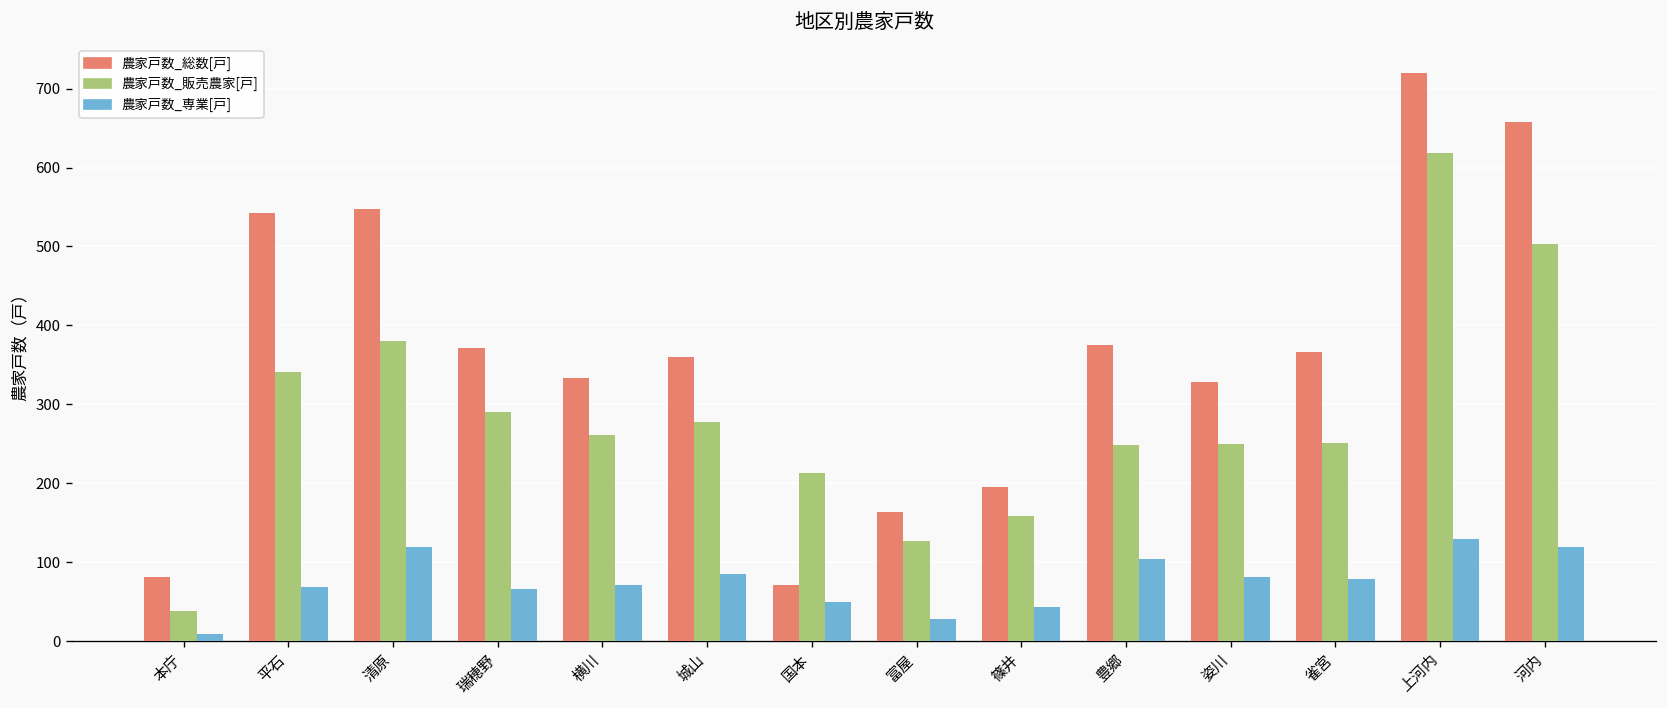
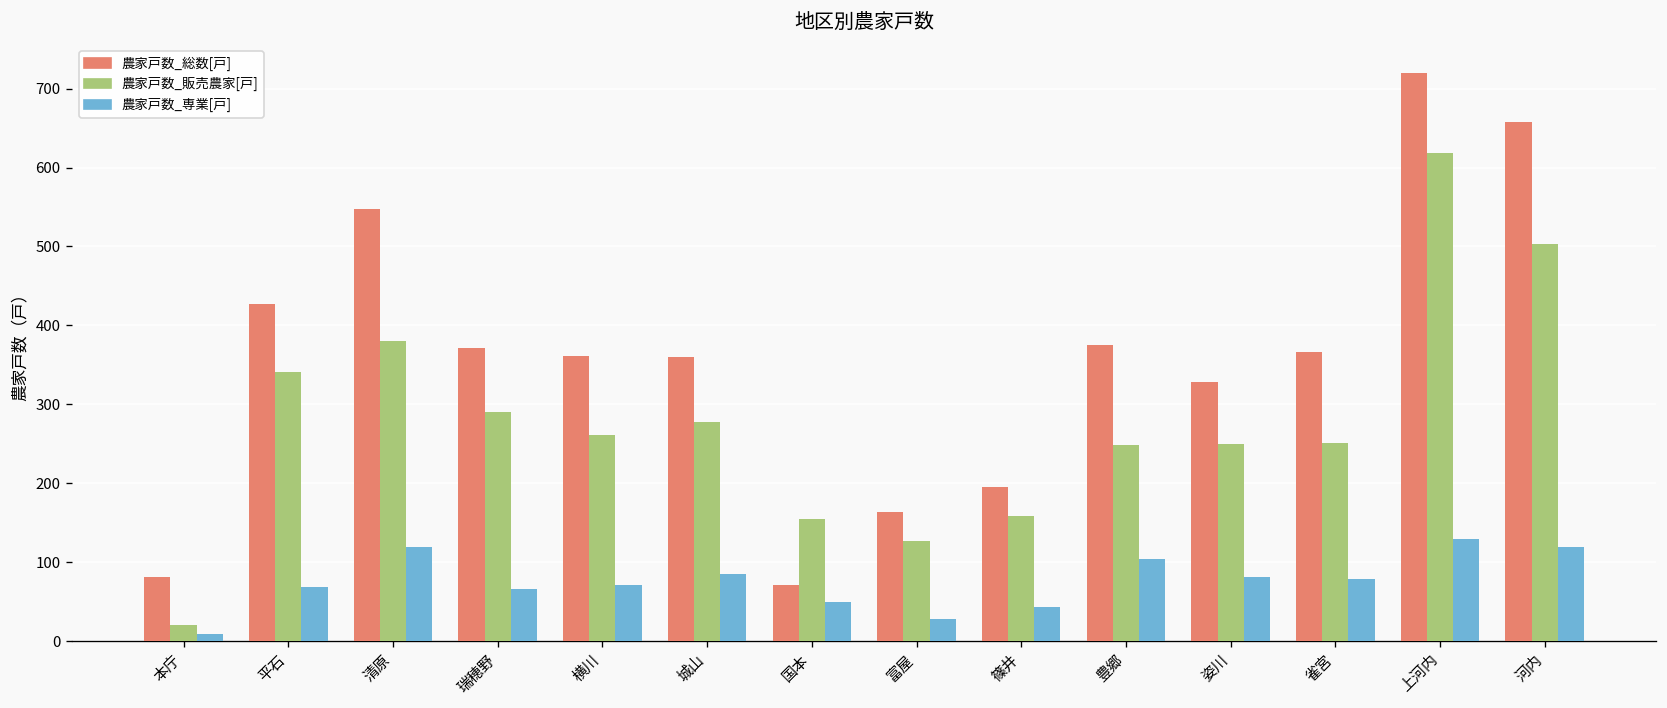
農家戸数_販売農家[戸], 本庁: 40 -> 20
農家戸数_総数[戸], 平石: 540 -> 430
農家戸数_総数[戸], 横川: 330 -> 360
農家戸数_販売農家[戸], 国本: 210 -> 160
